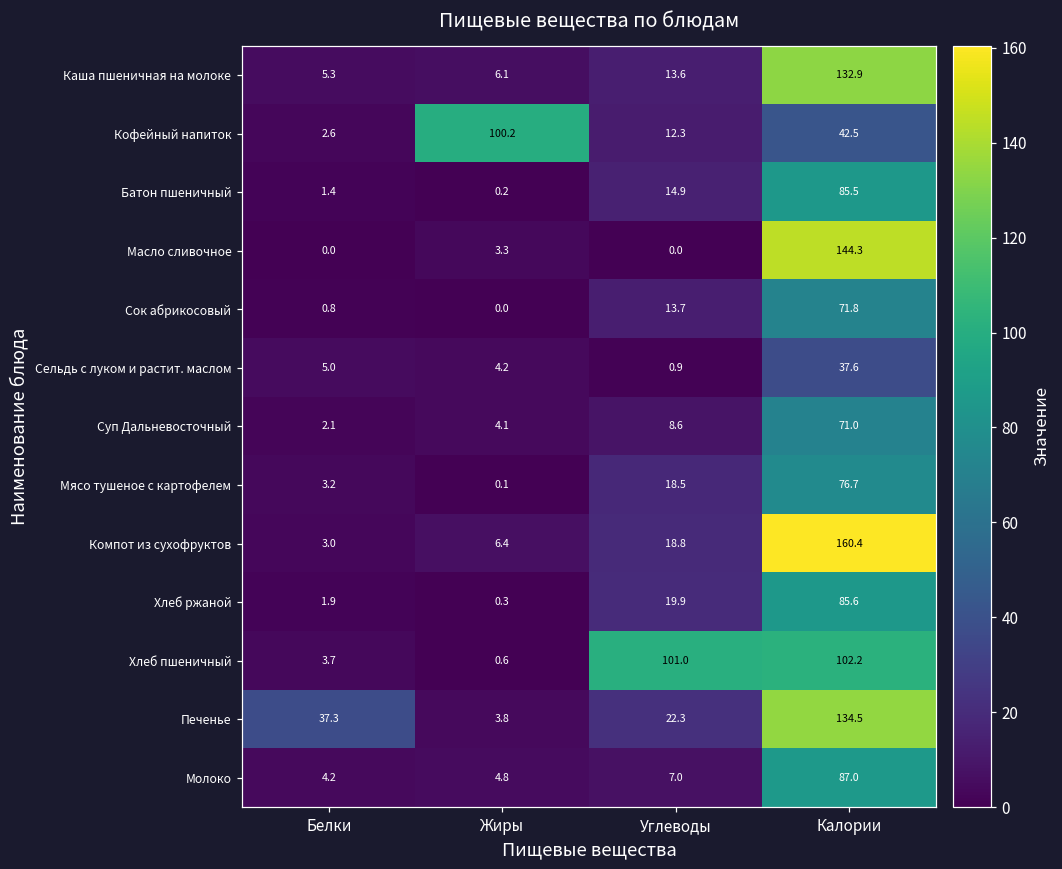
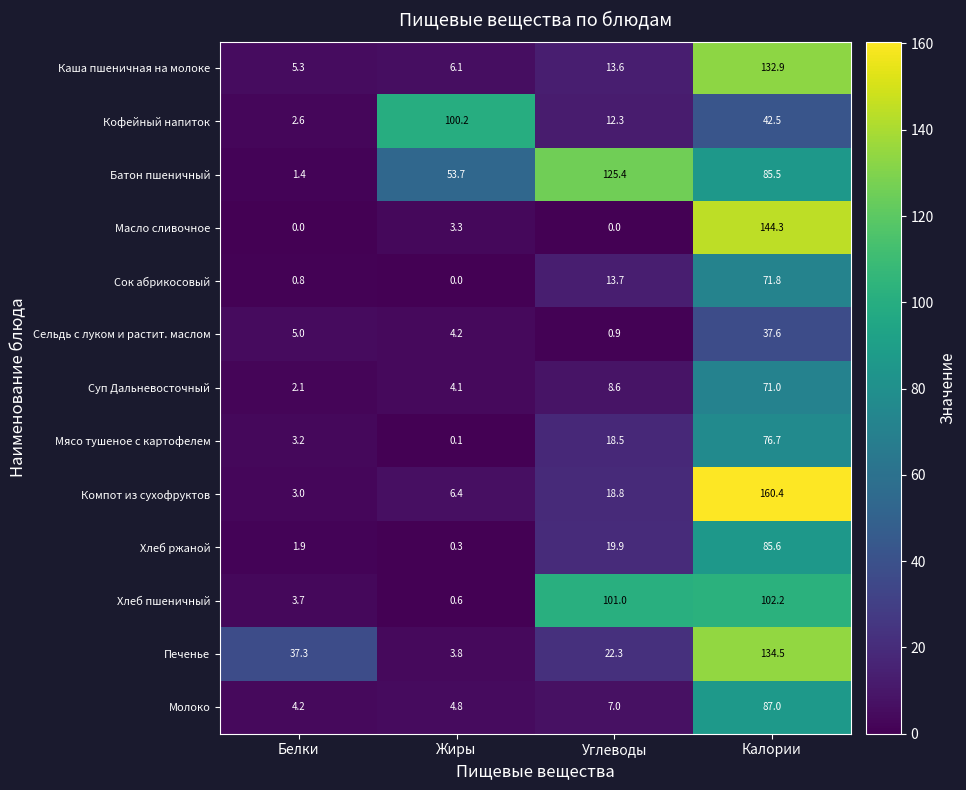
Батон пшеничный, Жиры: 0.2 -> 53.7
Батон пшеничный, Углеводы: 14.9 -> 125.4
